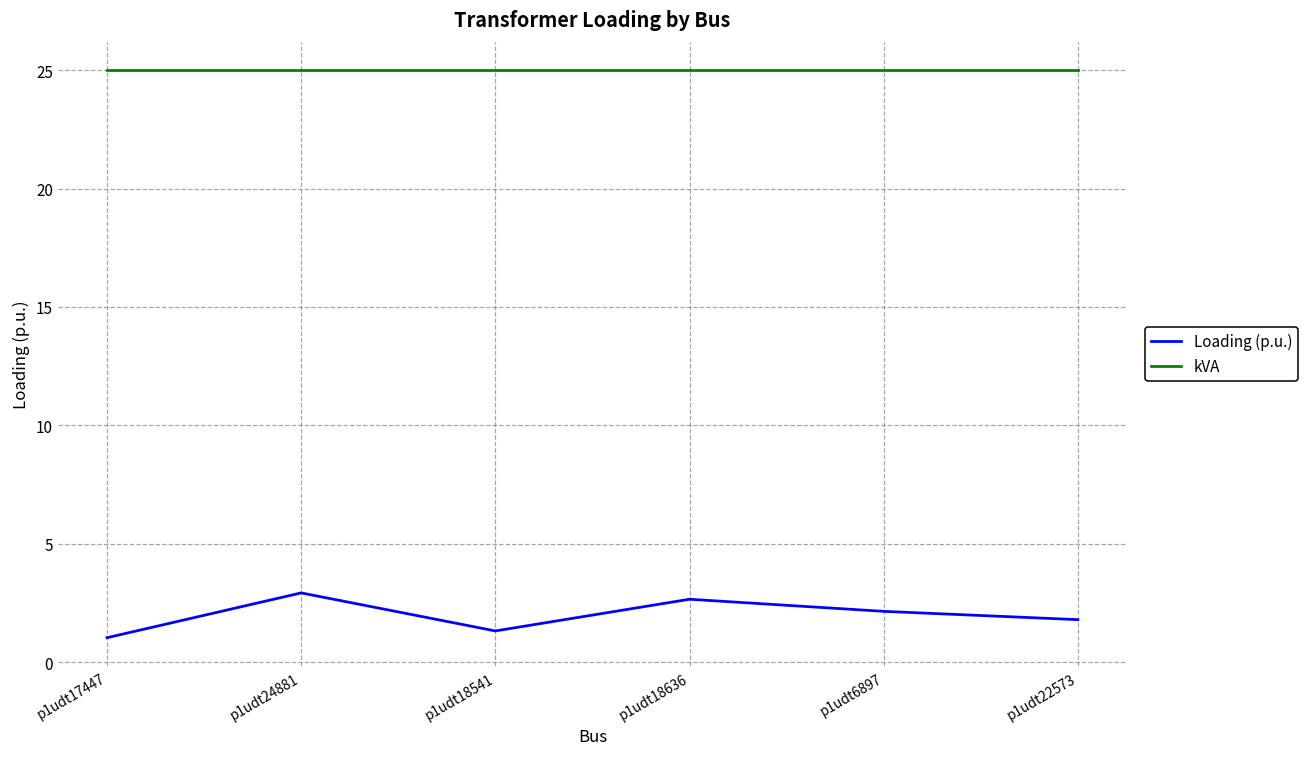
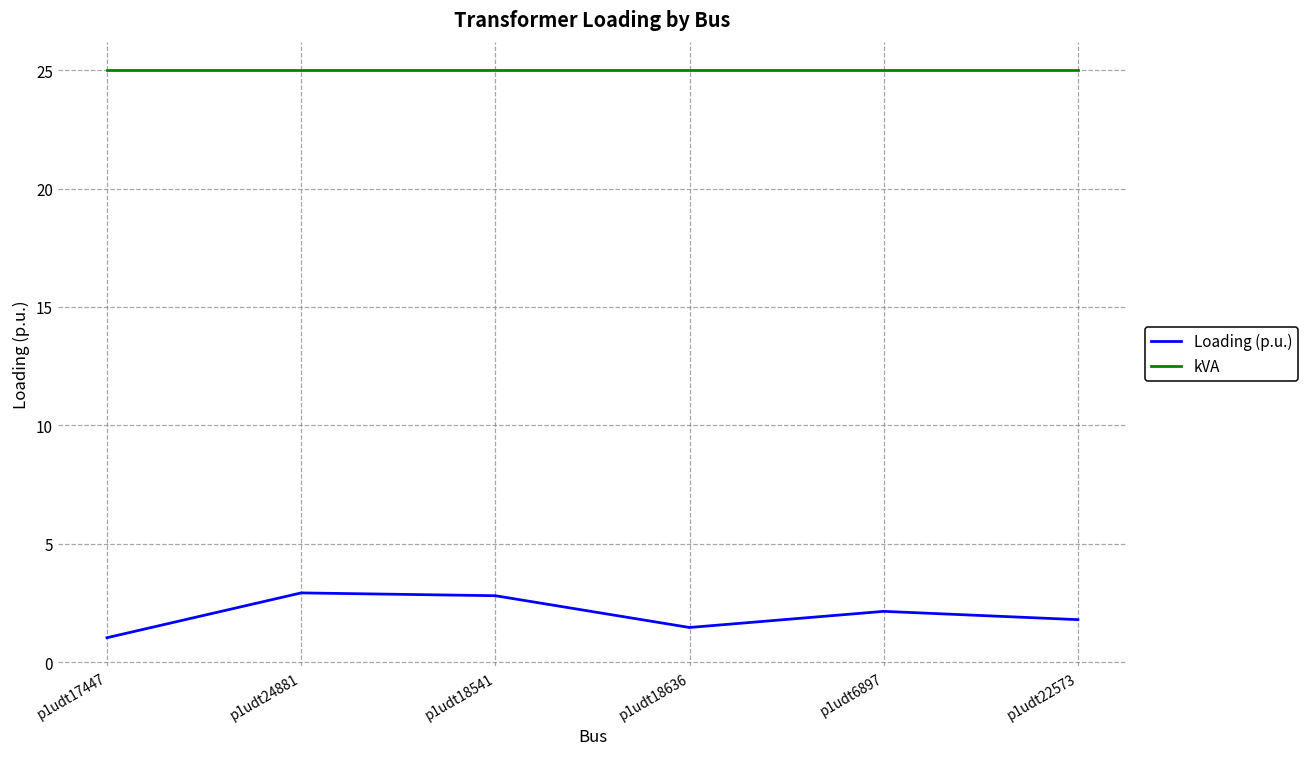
Loading (p.u.), p1udt18541: 1.3 -> 2.8
Loading (p.u.), p1udt18636: 2.7 -> 1.5
